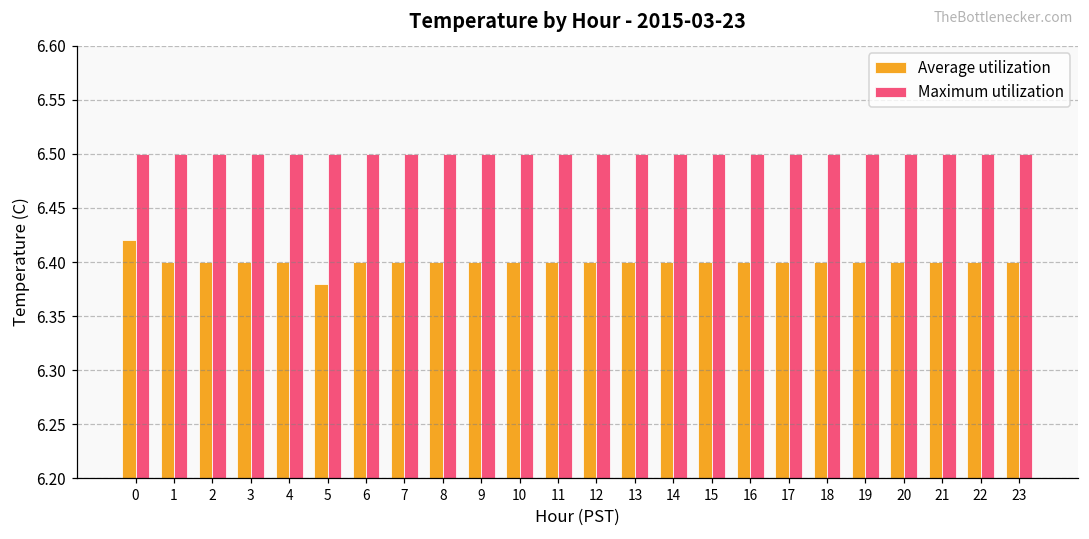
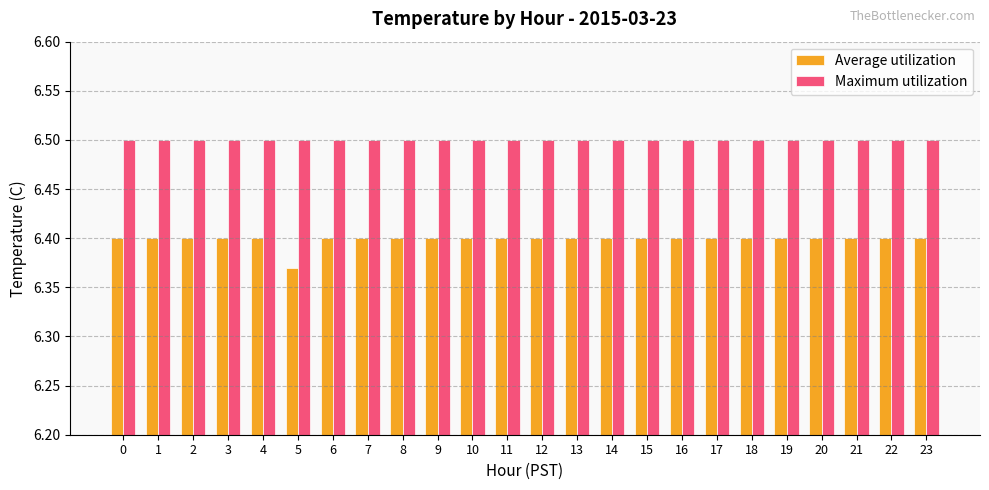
Average utilization, 0: 6.42 -> 6.40
Average utilization, 5: 6.38 -> 6.37
